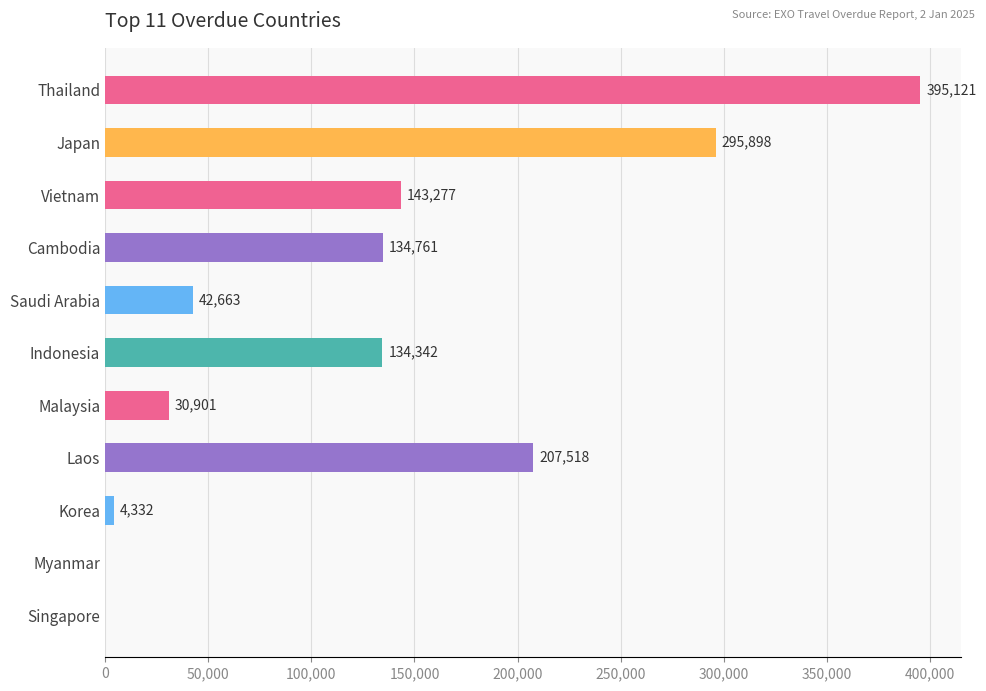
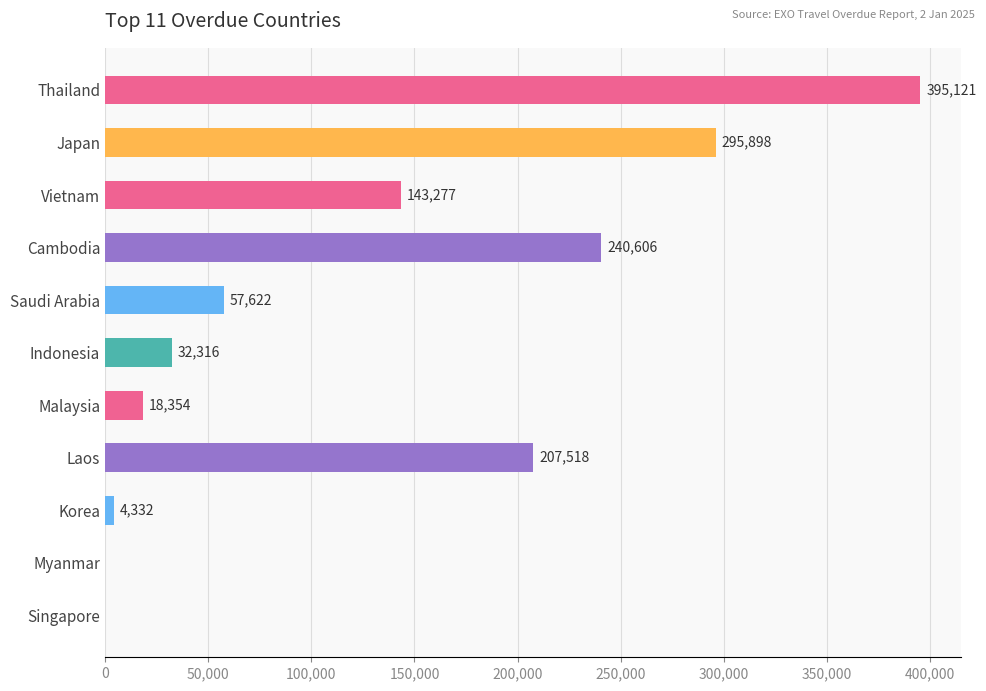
Cambodia: 134,761 -> 240,606
Saudi Arabia: 42,663 -> 57,622
Indonesia: 134,342 -> 32,316
Malaysia: 30,901 -> 18,354
